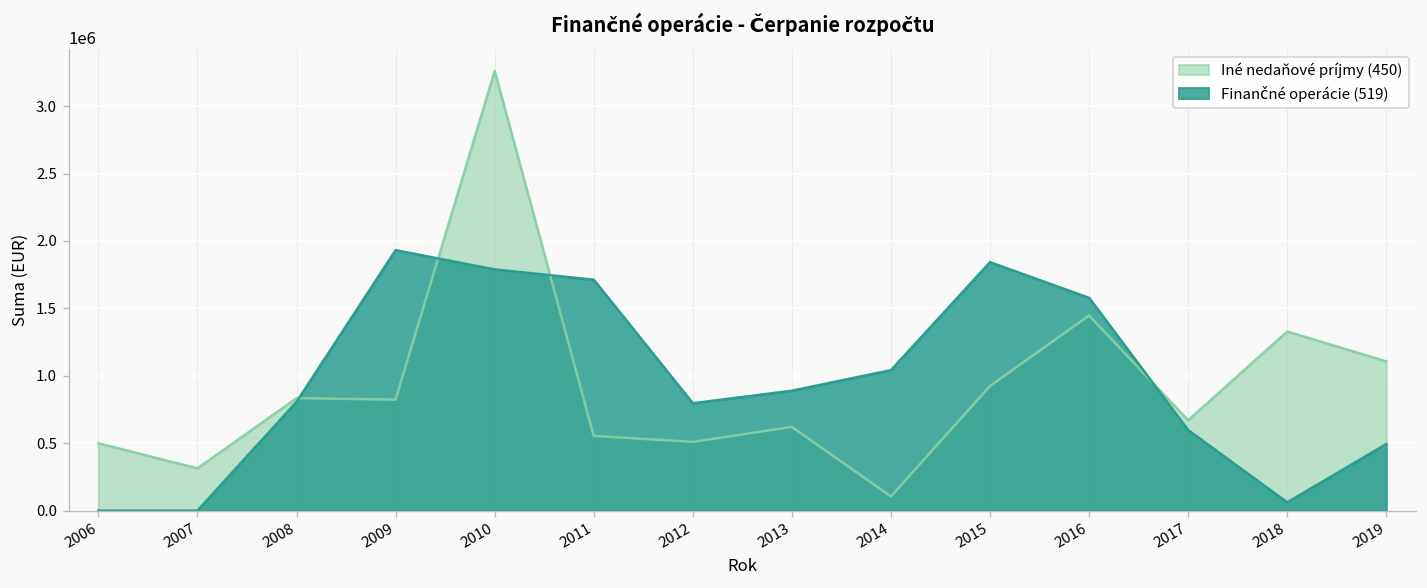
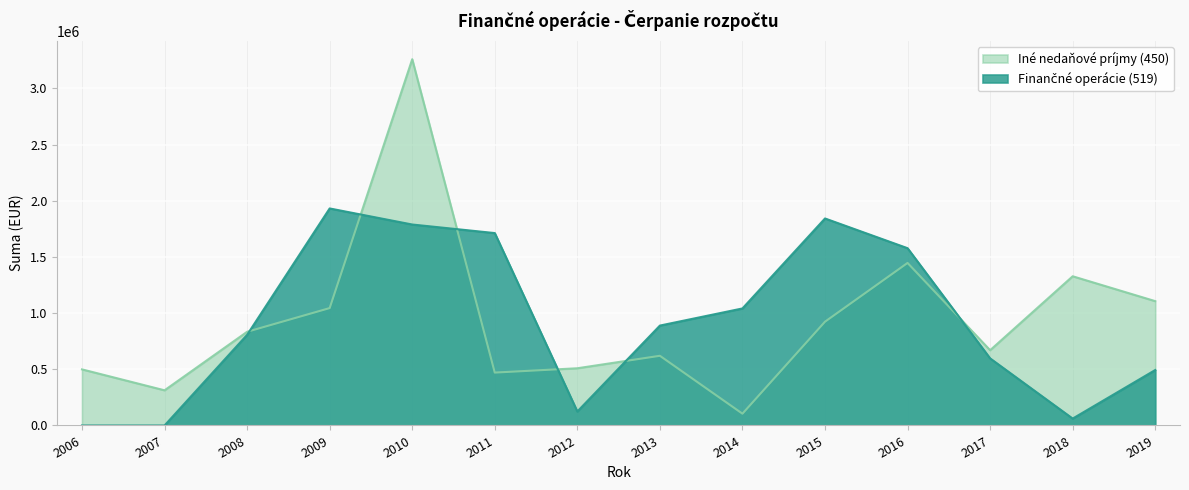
Iné nedaňové príjmy (450), 2009: 820000 -> 1040000
Iné nedaňové príjmy (450), 2011: 550000 -> 470000
Finančné operácie (519), 2012: 800000 -> 120000
